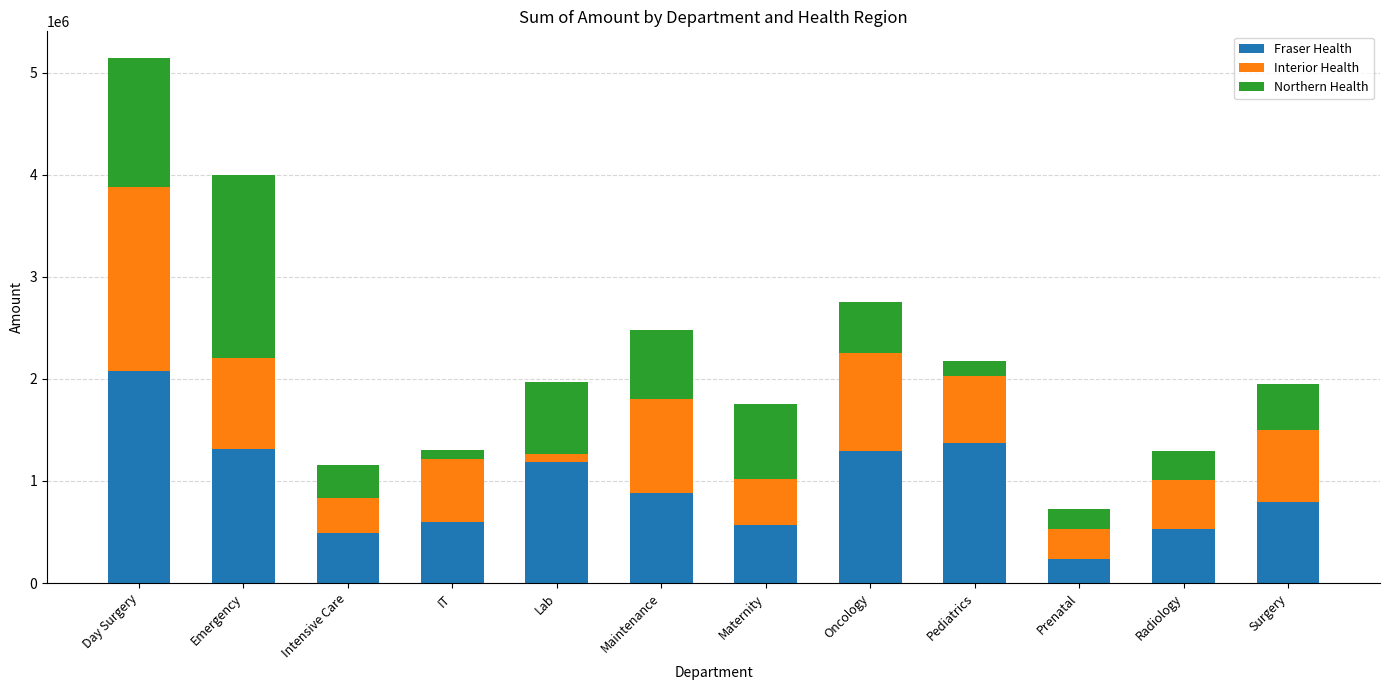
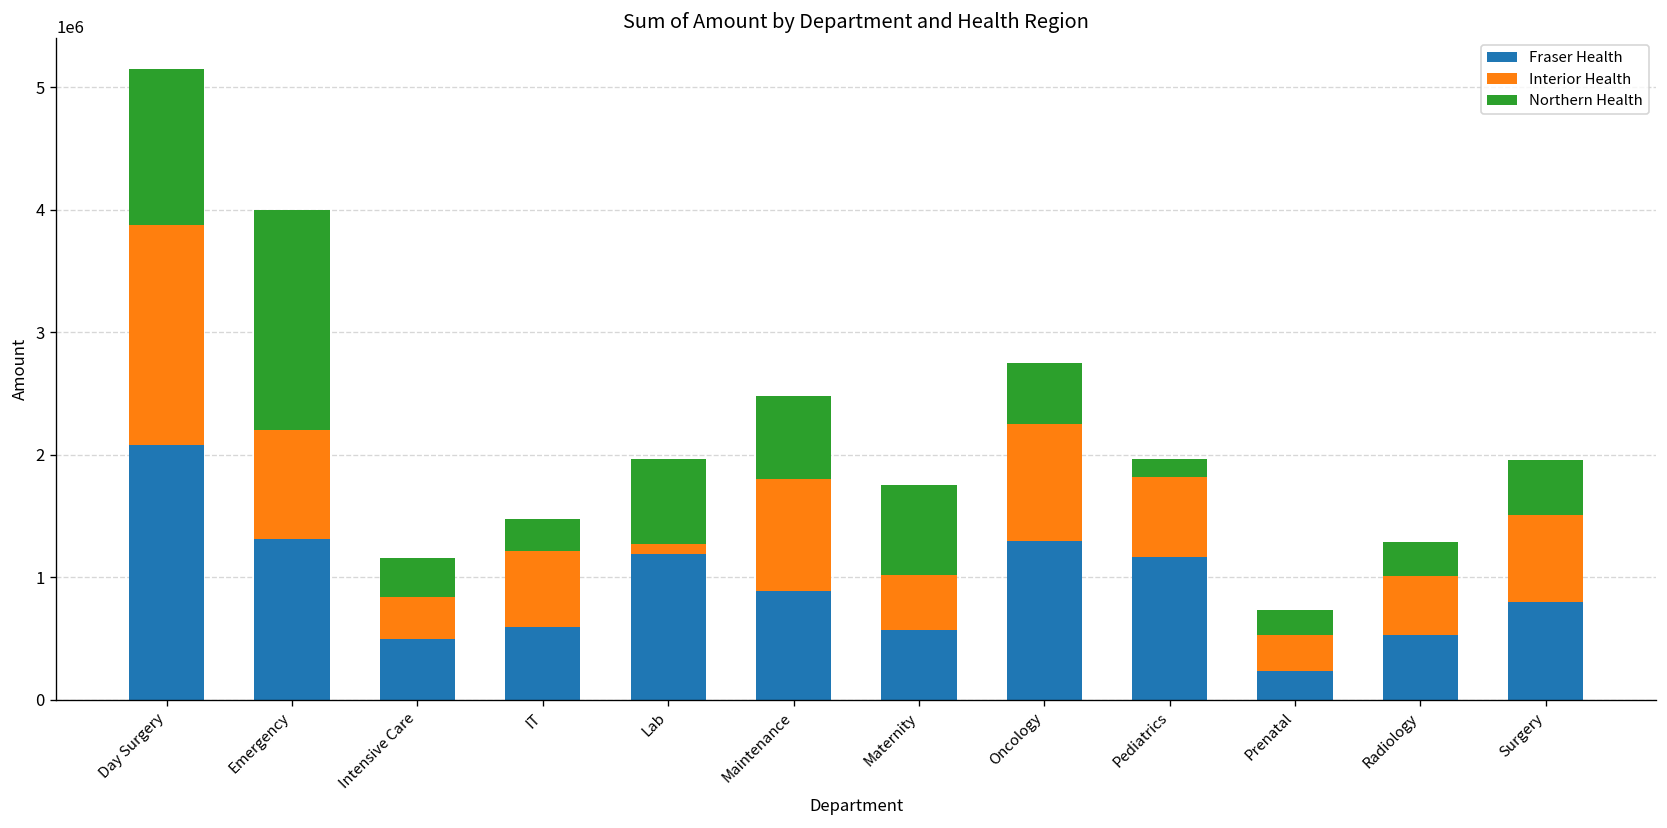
Northern Health, IT: 90000 -> 260000
Fraser Health, Pediatrics: 1370000 -> 1160000
